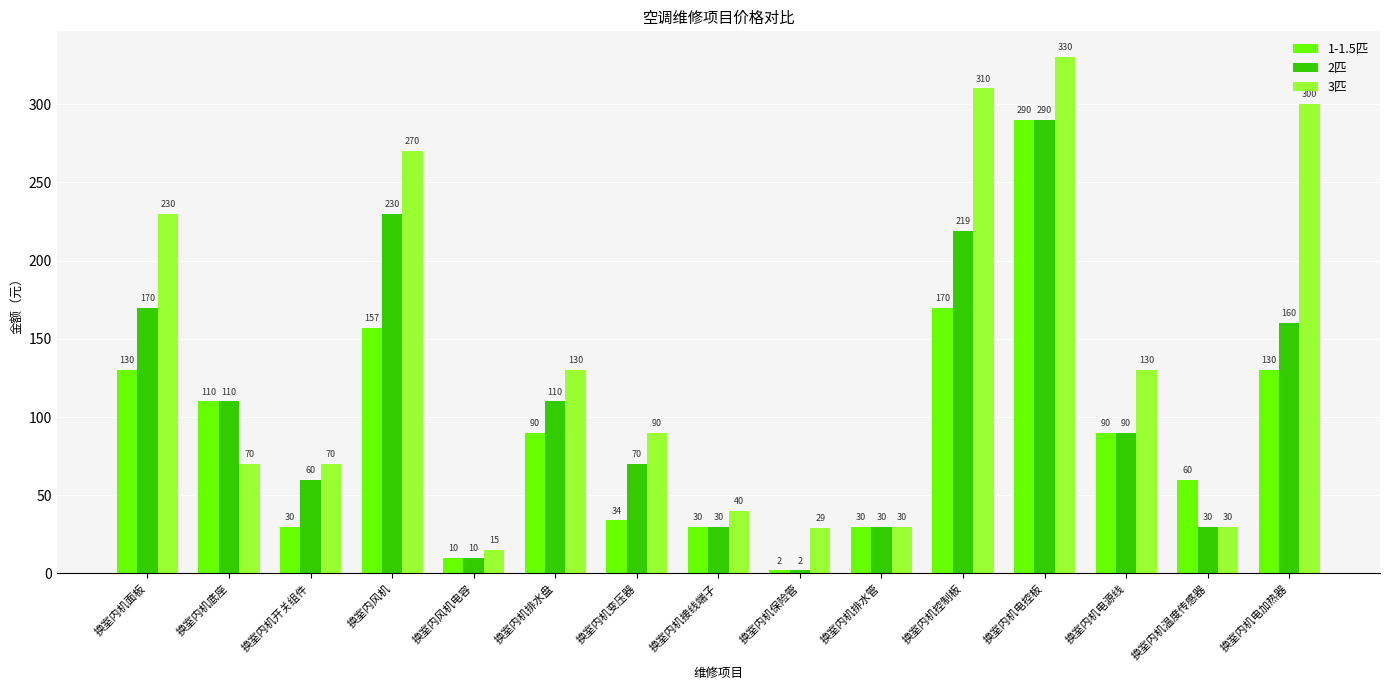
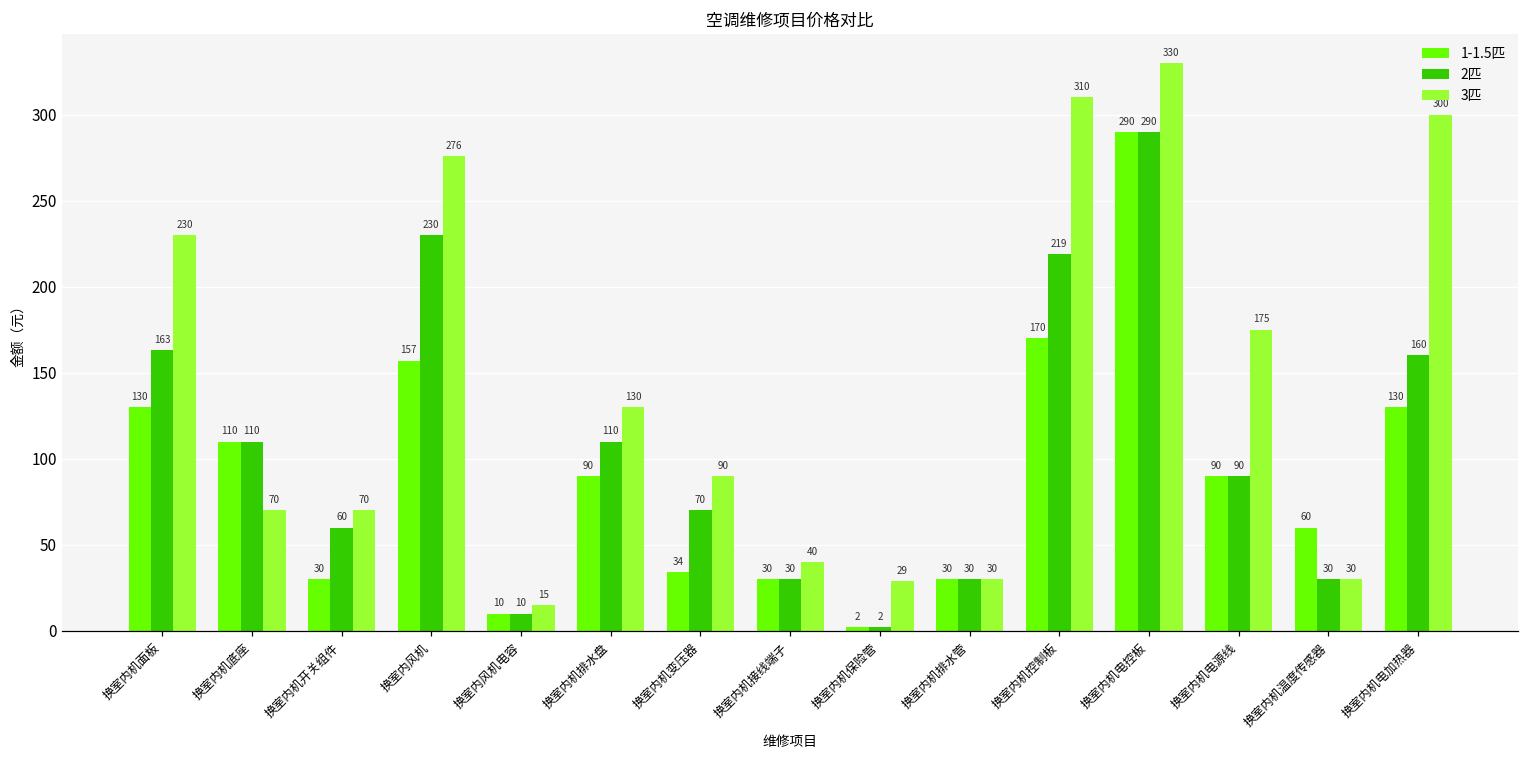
2匹, 换室内机面板: 170 -> 163
3匹, 换室内风机: 270 -> 276
3匹, 换室内机电源线: 130 -> 175
